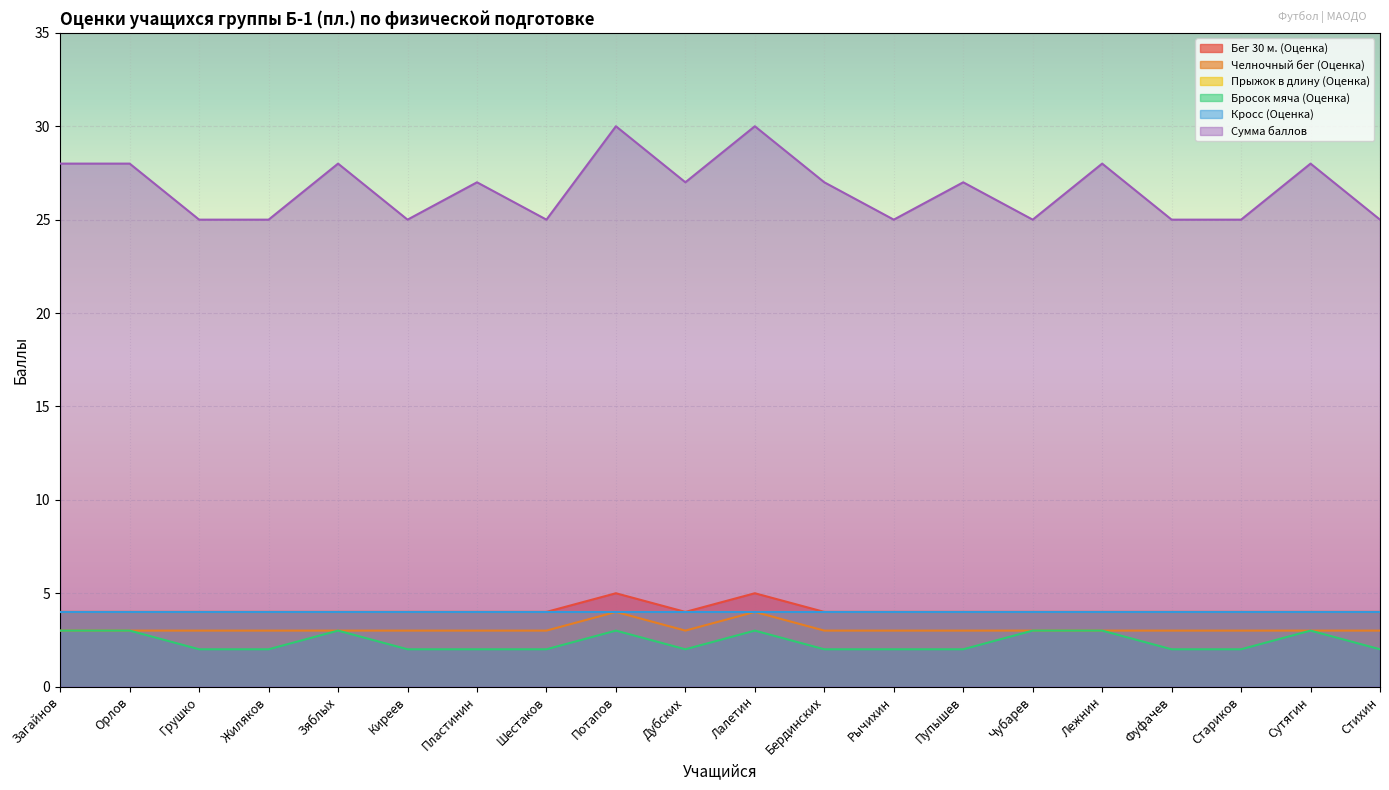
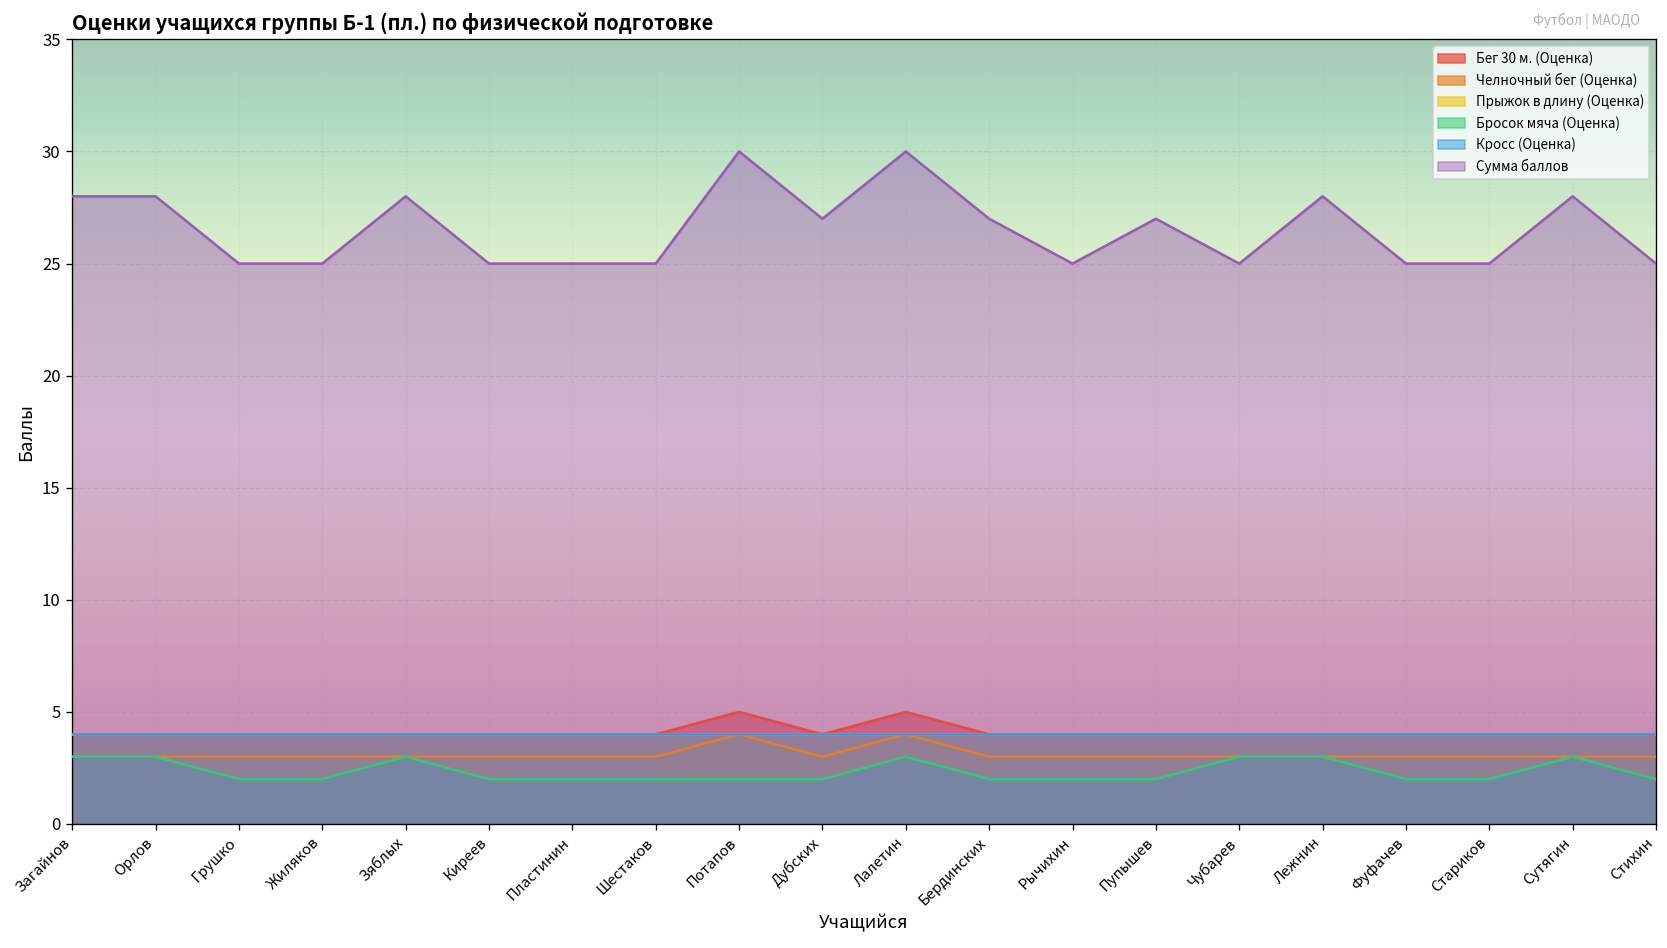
Сумма баллов, Пластинин: 27 -> 25
Бросок мяча (Оценка), Потапов: 3 -> 2
